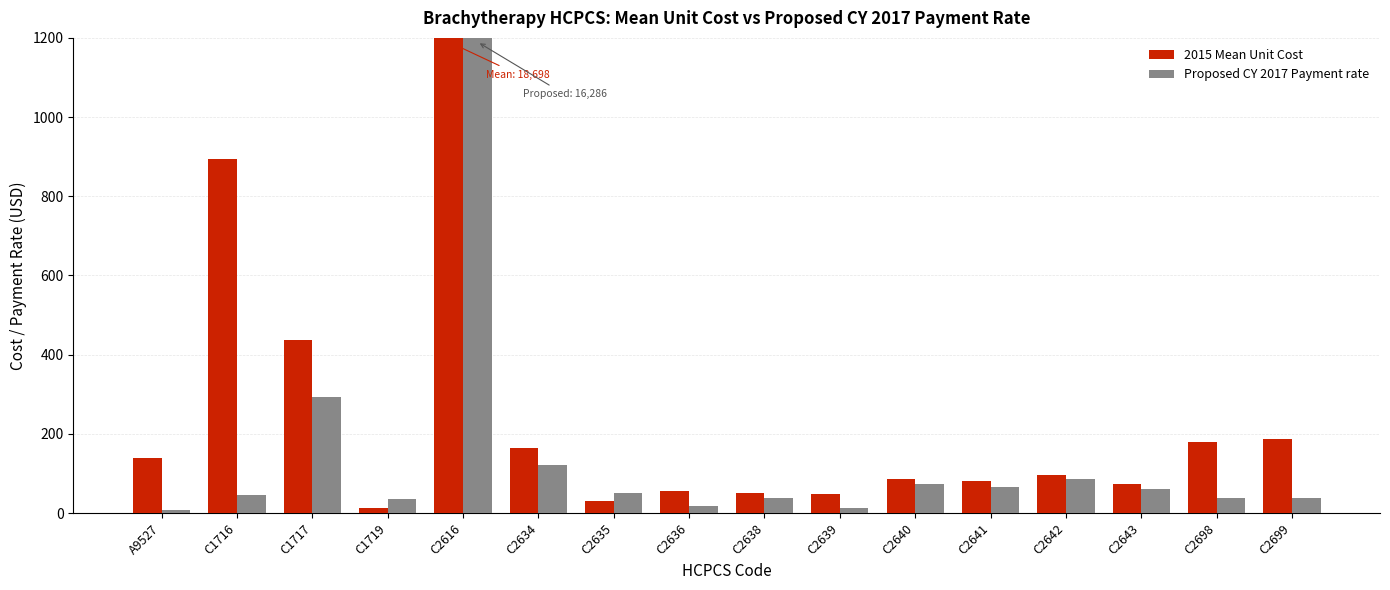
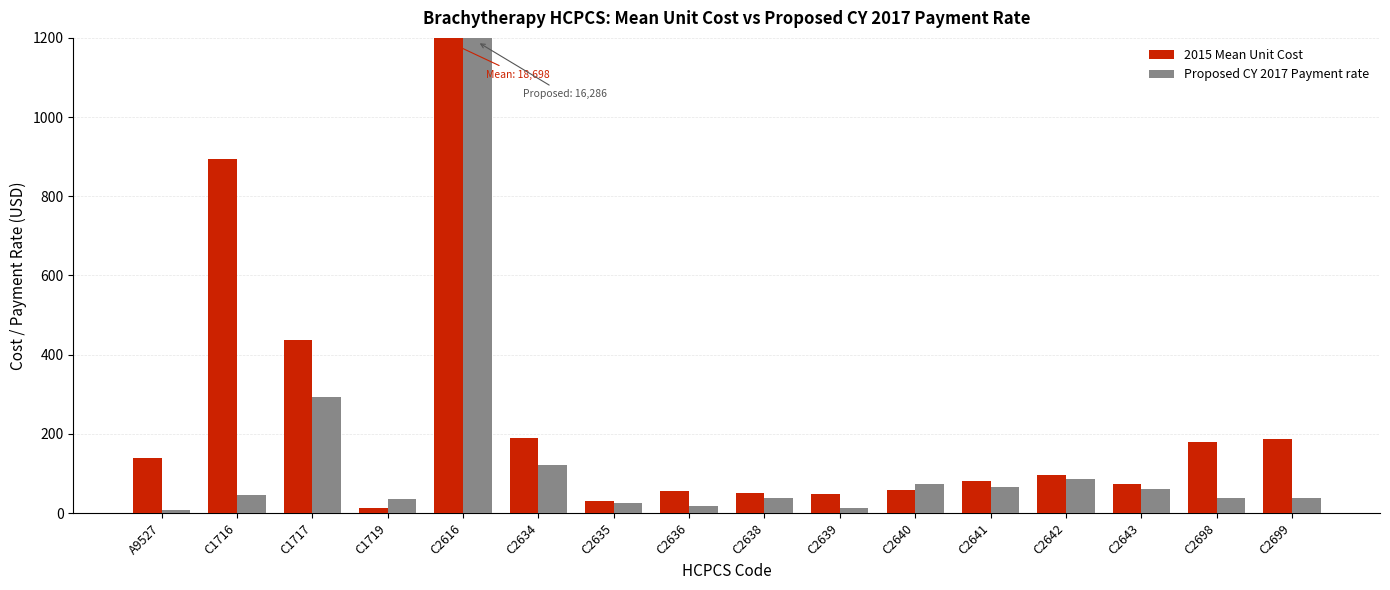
2015 Mean Unit Cost, C2634: 160 -> 190
Proposed CY 2017 Payment rate, C2635: 50 -> 30
2015 Mean Unit Cost, C2640: 90 -> 60
